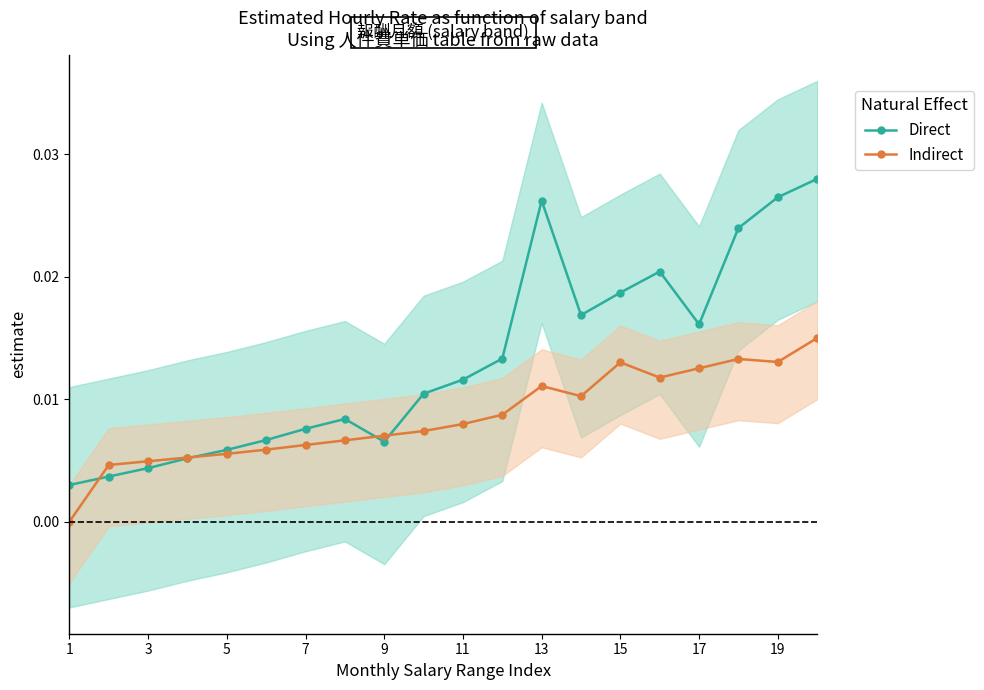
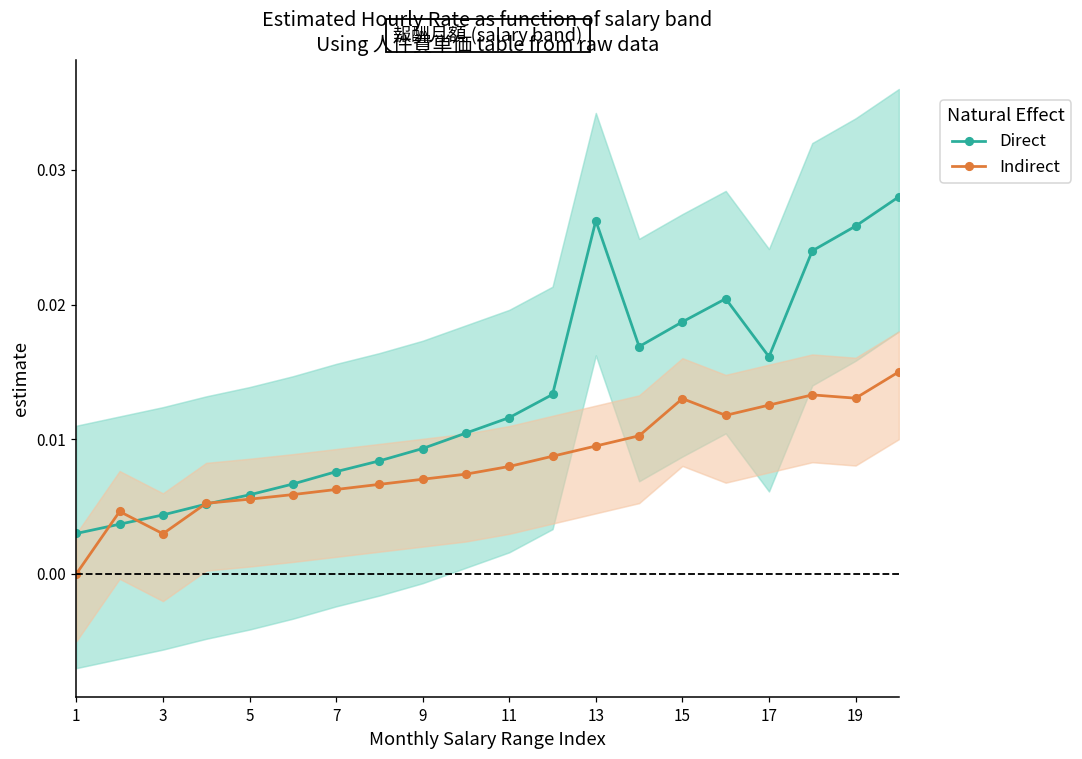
Indirect, 3: 0.0049 -> 0.0030
Direct, 9: 0.0065 -> 0.0093
Indirect, 13: 0.0111 -> 0.0095
Direct, 19: 0.0265 -> 0.0258
